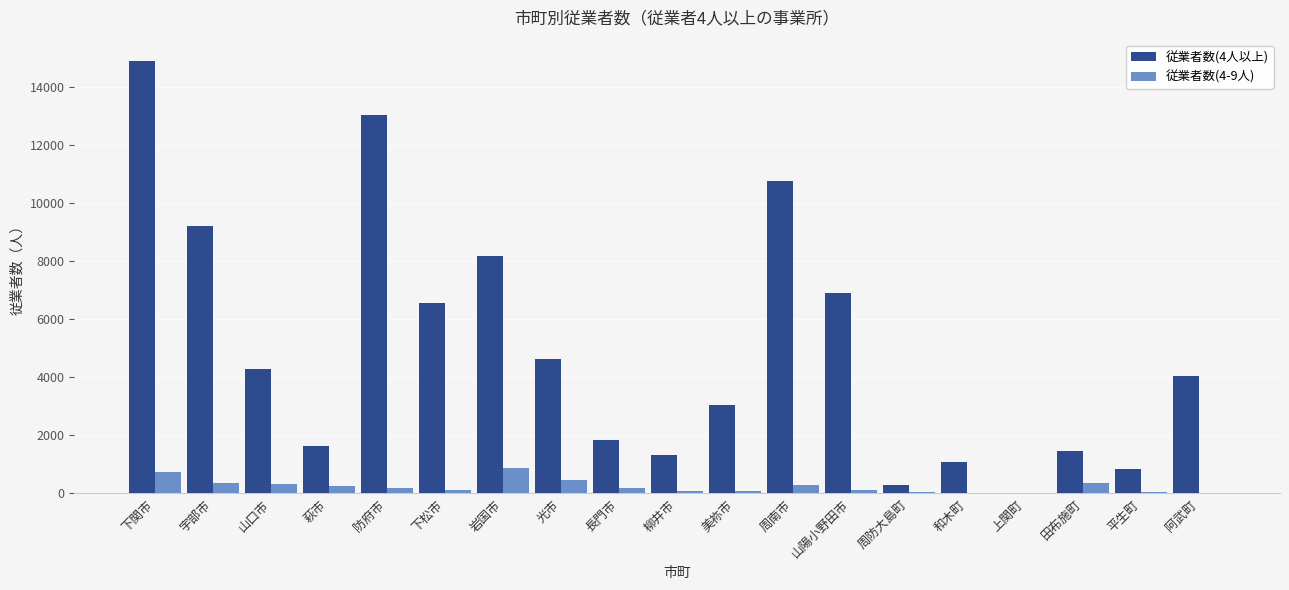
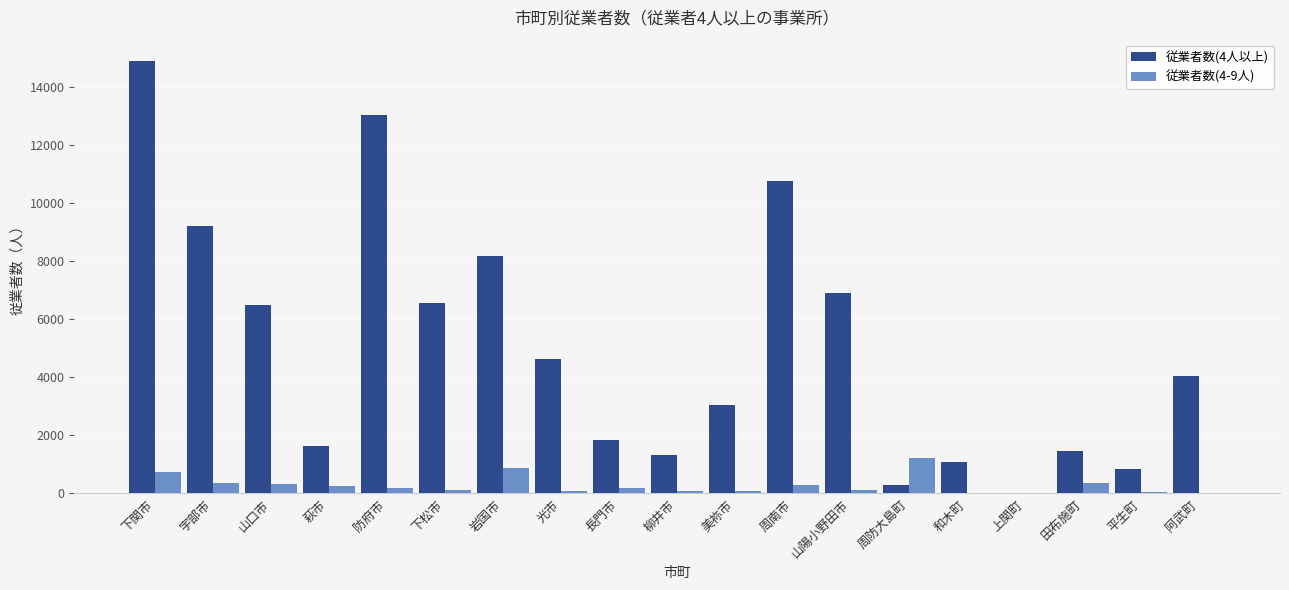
従業者数(4人以上), 山口市: 4300 -> 6500
従業者数(4-9人), 光市: 500 -> 100
従業者数(4-9人), 周防大島町: 100 -> 1200
